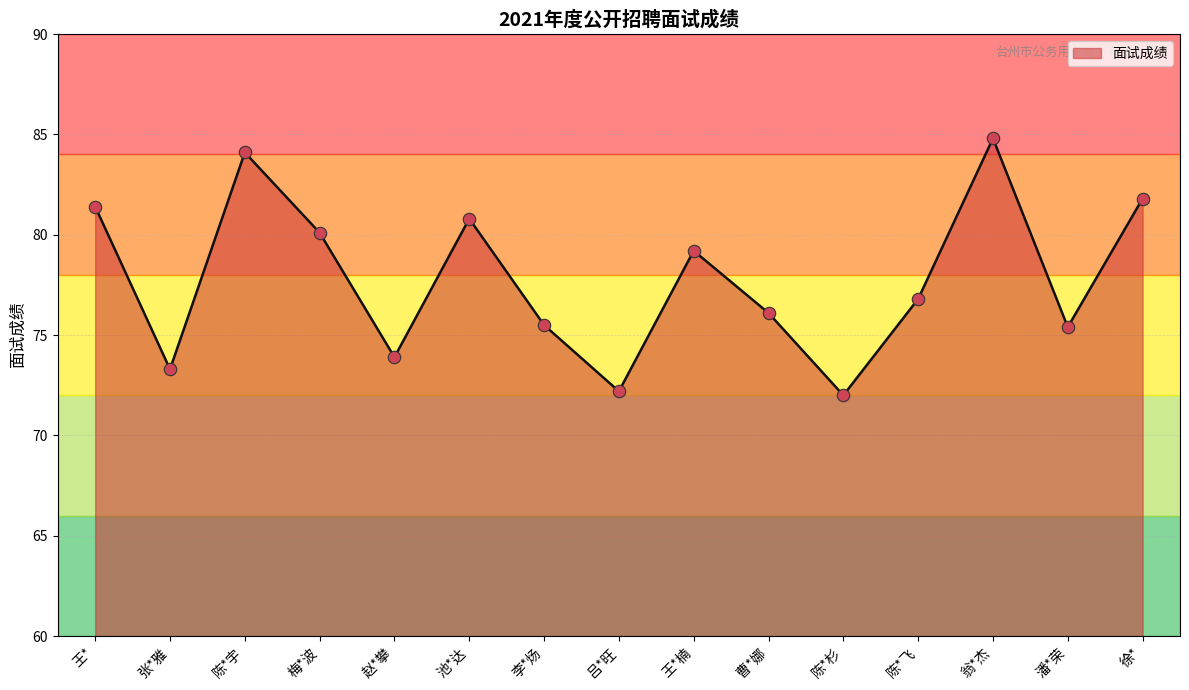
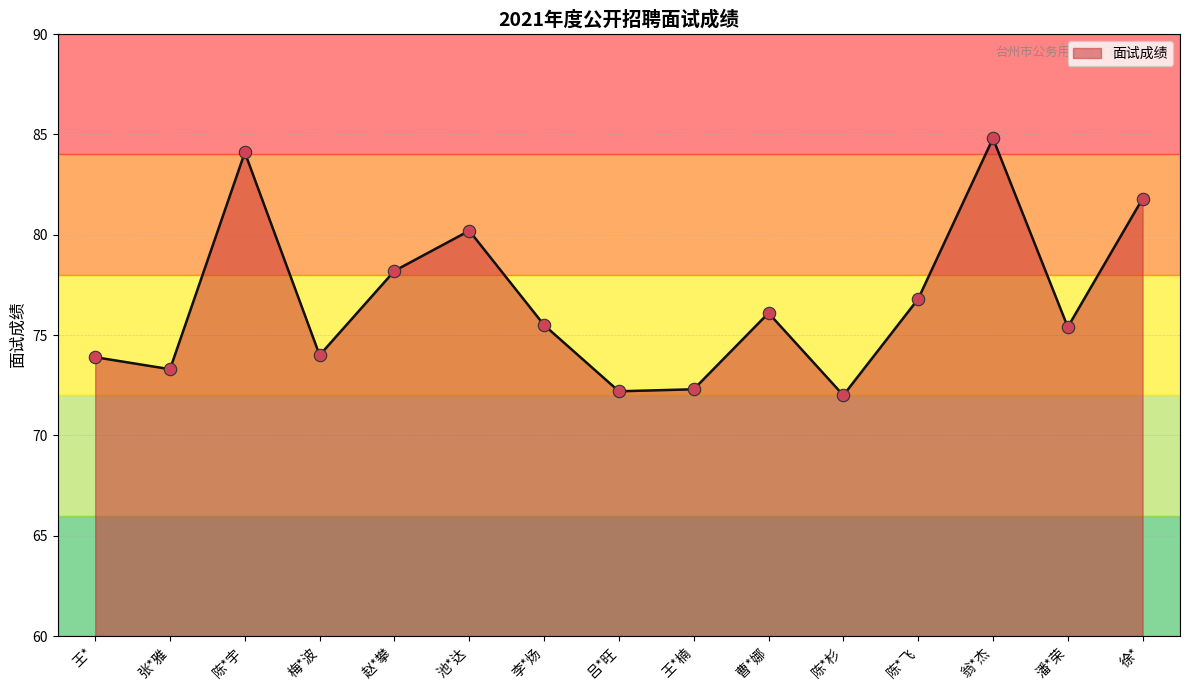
王*: 81.4 -> 73.9
梅*波: 80.1 -> 74.0
赵*攀: 73.9 -> 78.2
池*达: 80.8 -> 80.2
王*楠: 79.2 -> 72.3
